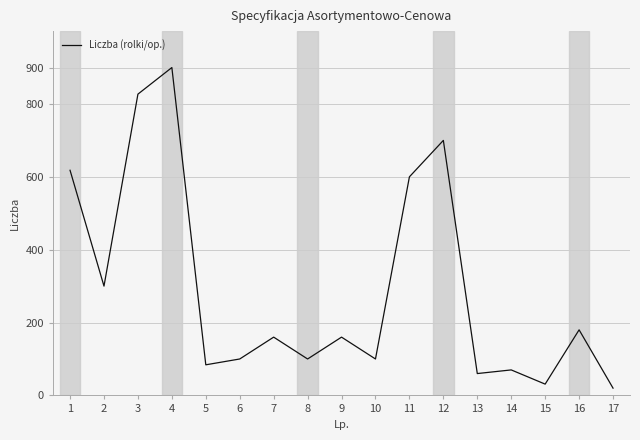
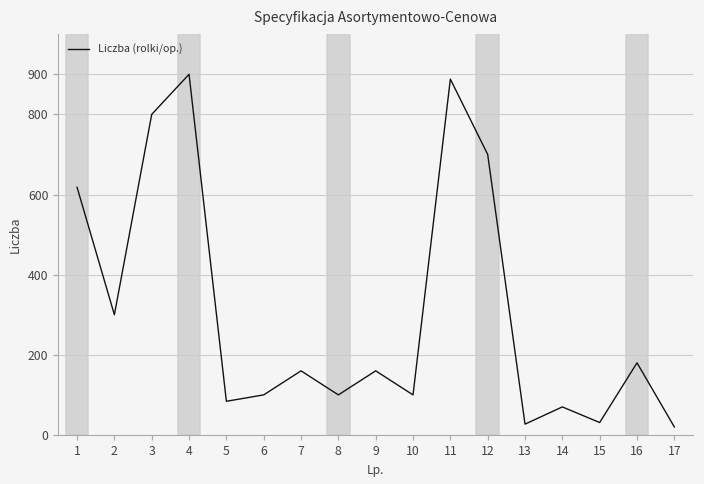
3: 830 -> 800
11: 600 -> 890
13: 60 -> 30
